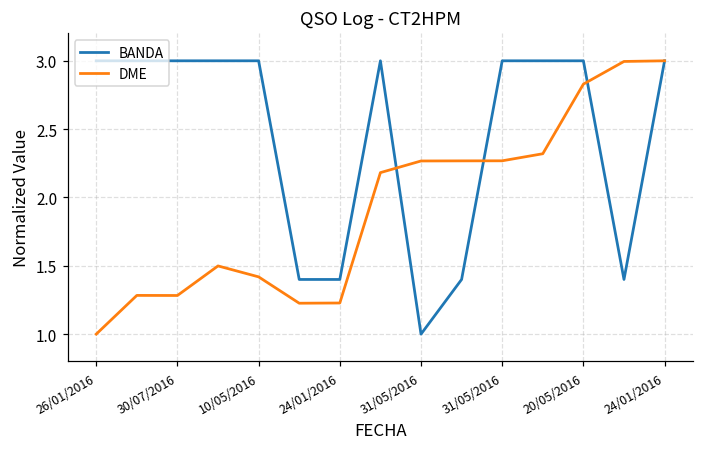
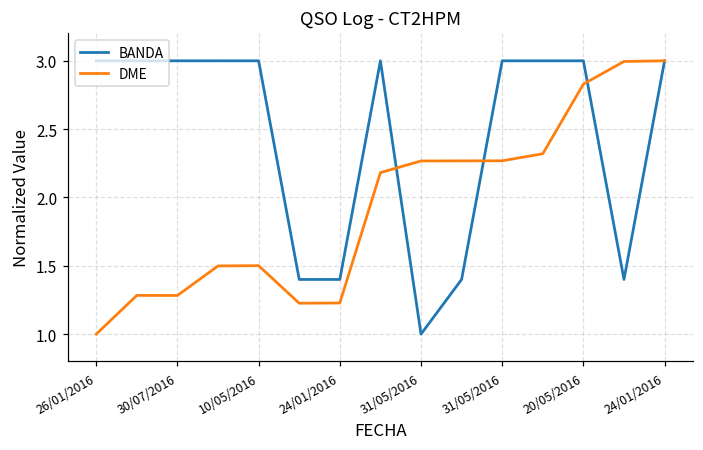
DME, 10/05/2016: 1.42 -> 1.50
